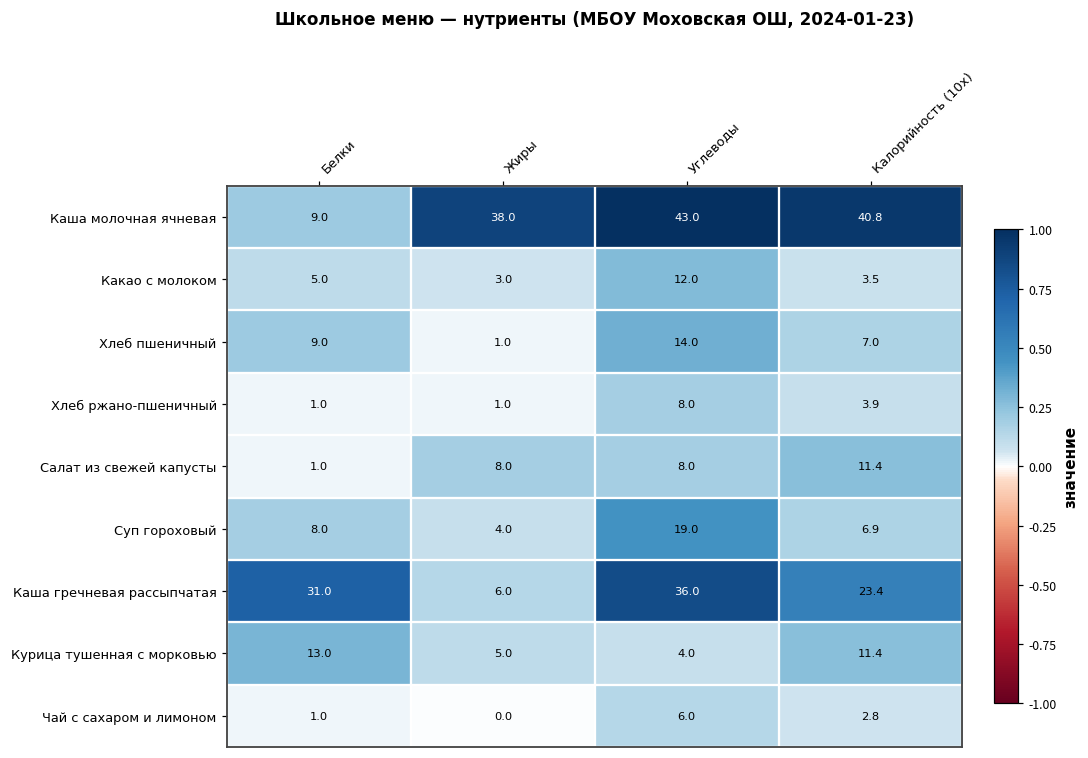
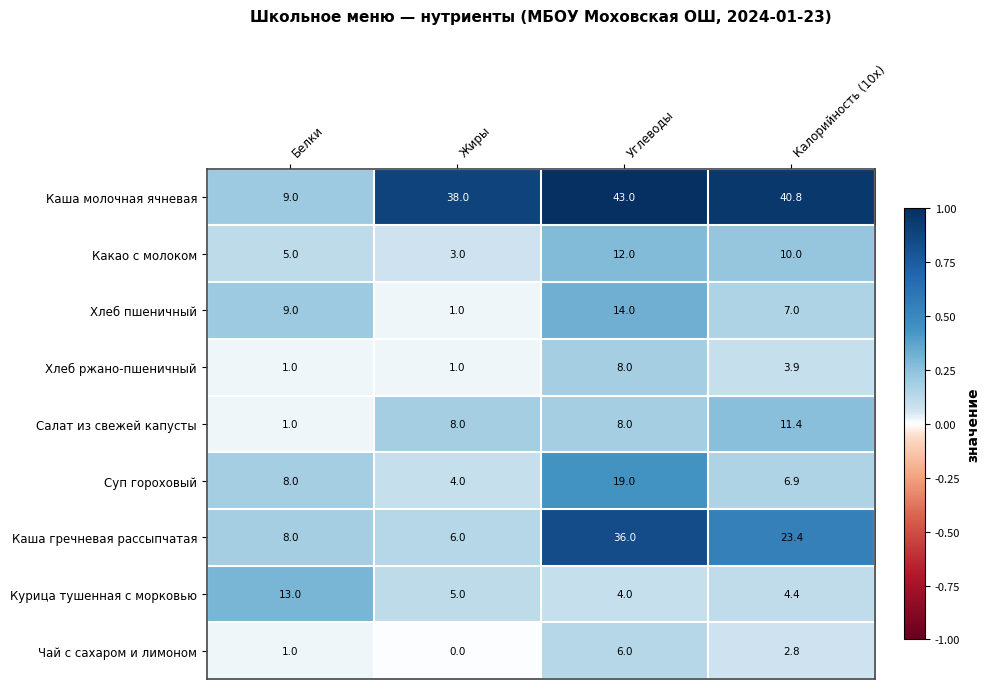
Какао с молоком, Калорийность (10х): 3.5 -> 10.0
Каша гречневая рассыпчатая, Белки: 31.0 -> 8.0
Курица тушенная с морковью, Калорийность (10х): 11.4 -> 4.4
